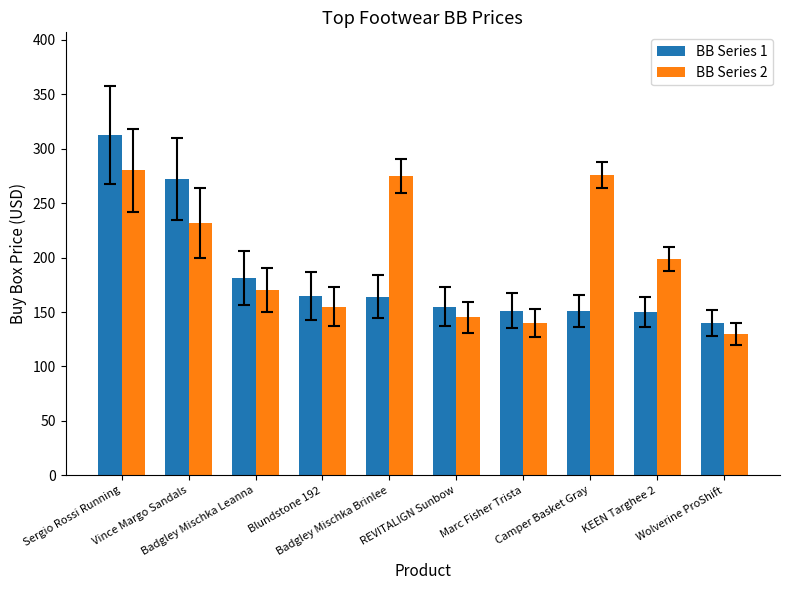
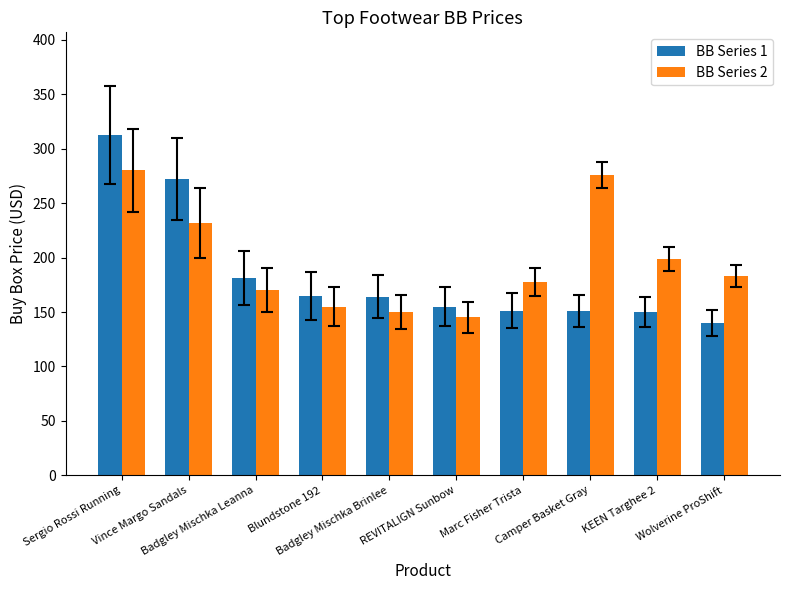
BB Series 2, Badgley Mischka Brinlee: 275 -> 150
BB Series 2, Marc Fisher Trista: 140 -> 178
BB Series 2, Wolverine ProShift: 130 -> 183
